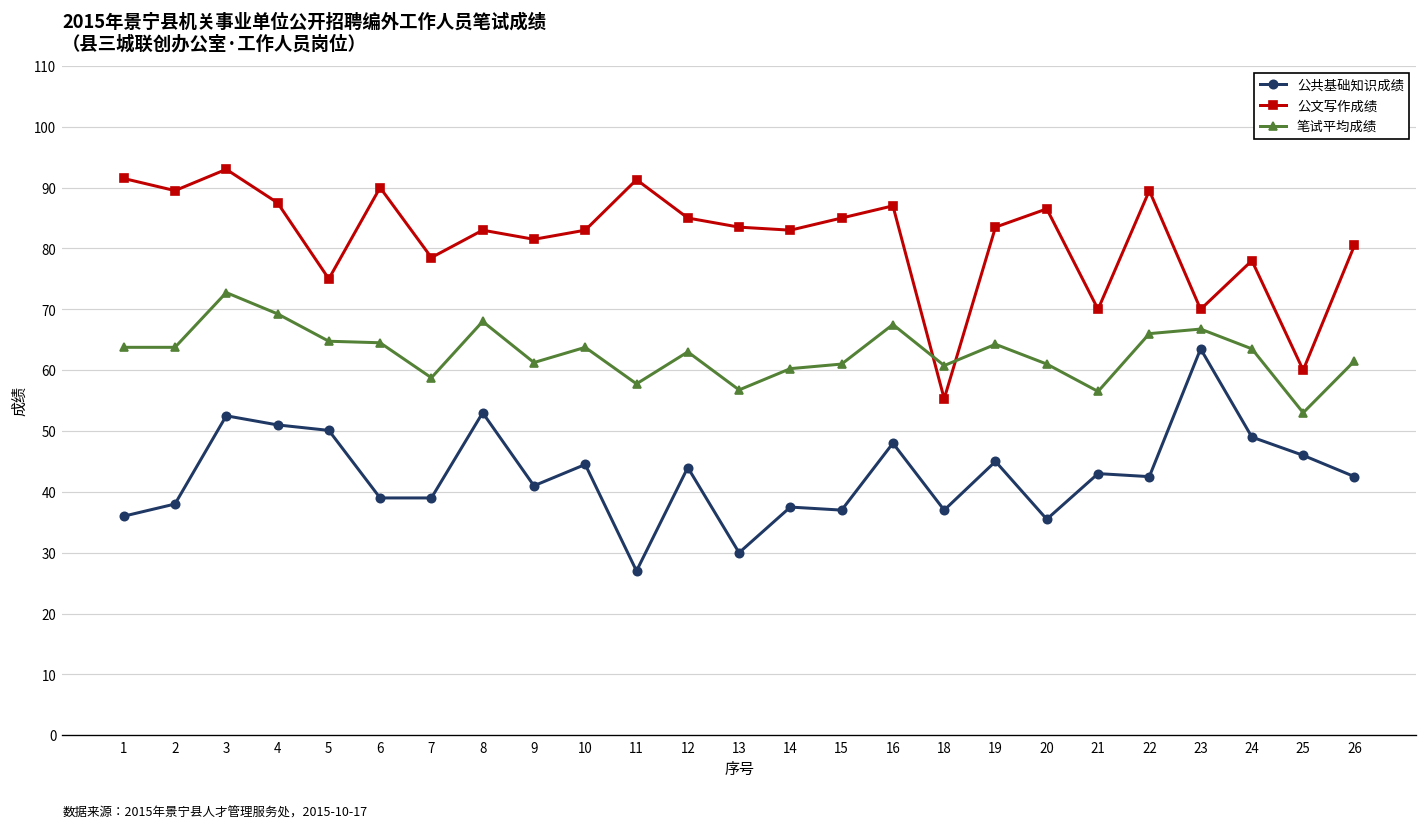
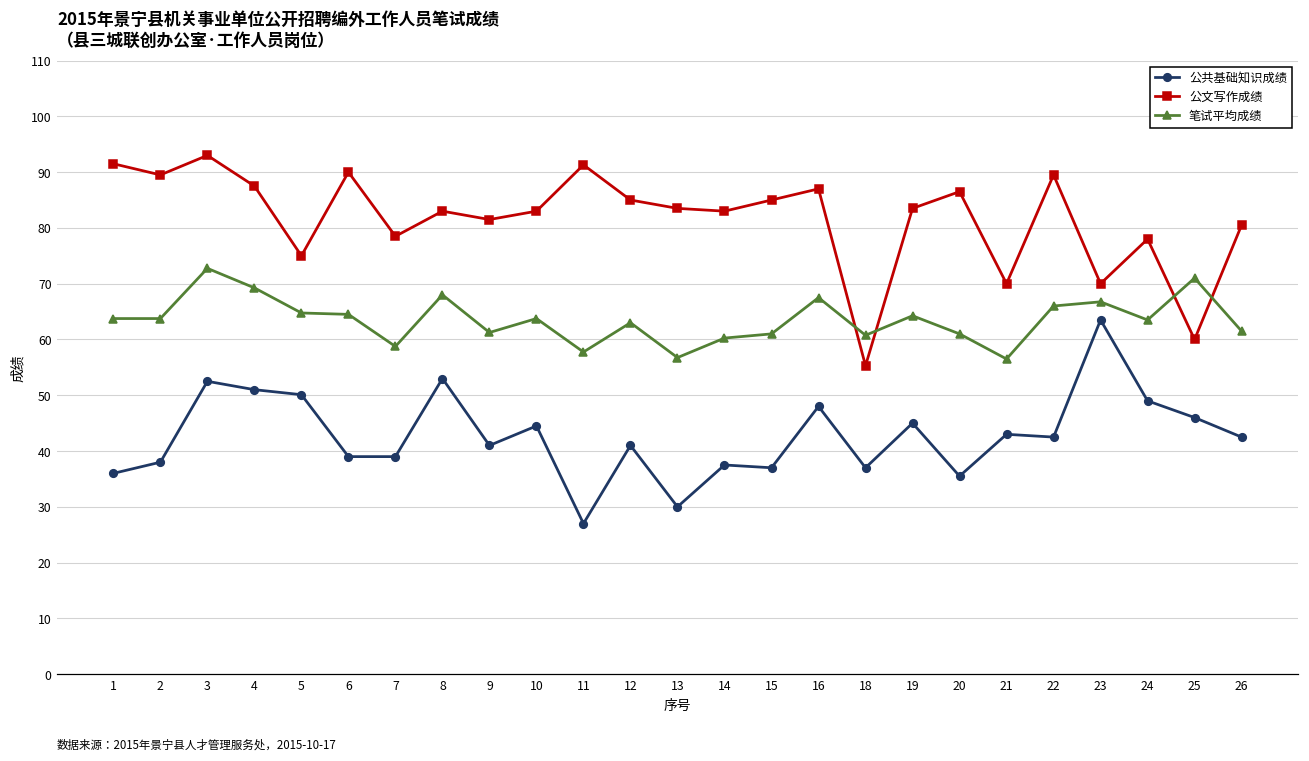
公共基础知识成绩, 12: 44 -> 41
笔试平均成绩, 25: 53 -> 71
